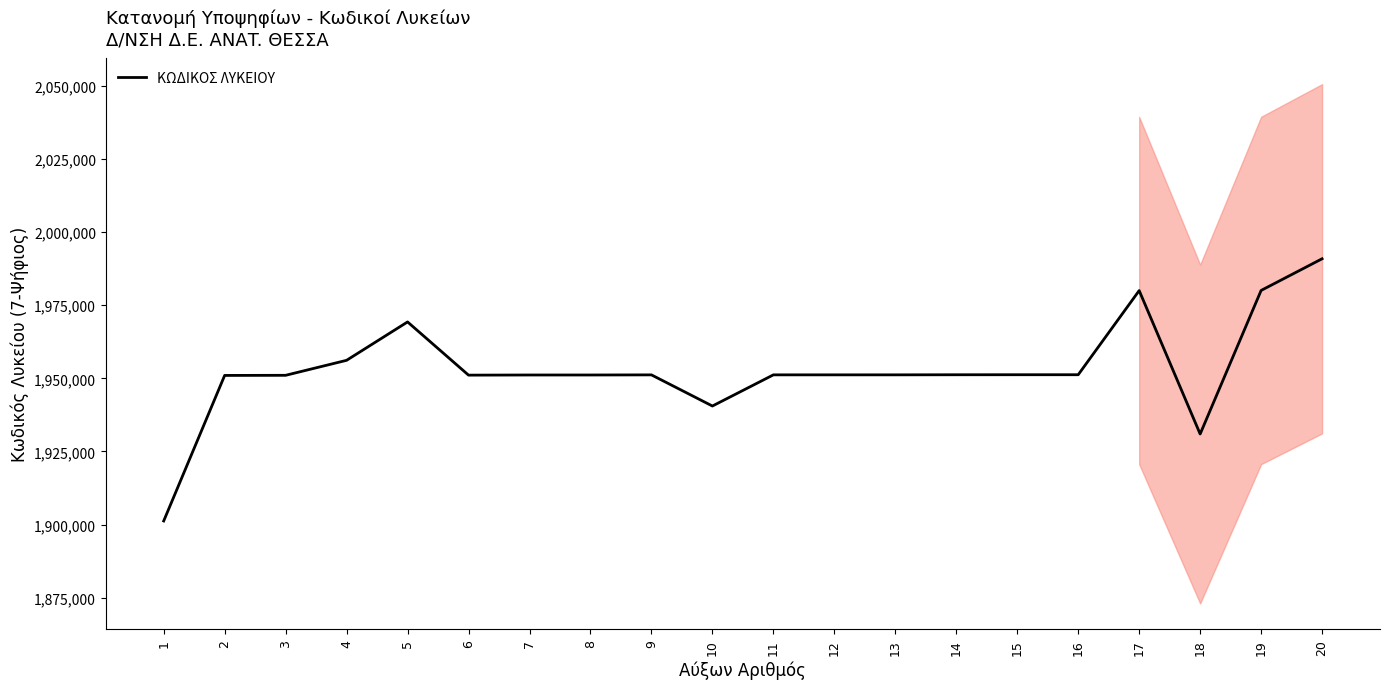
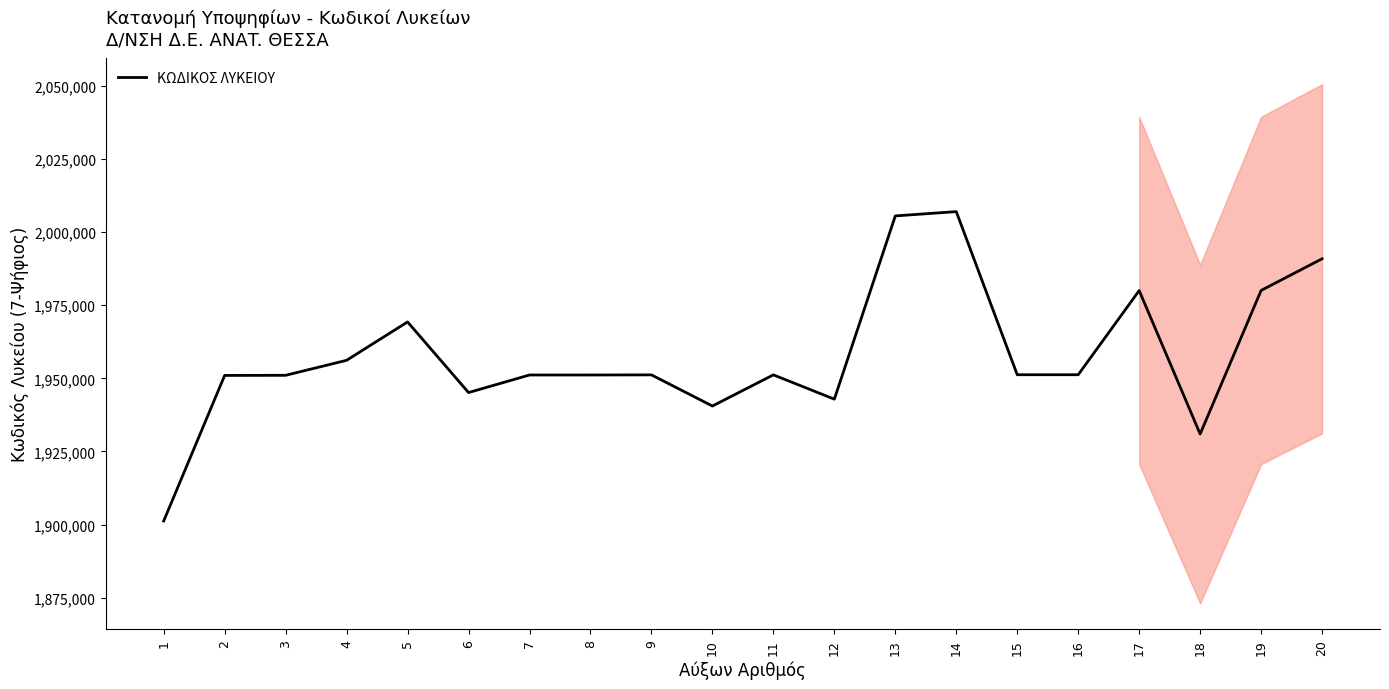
ΚΩΔΙΚΟΣ ΛΥΚΕΙΟΥ, 6: 1,951,000 -> 1,945,000
ΚΩΔΙΚΟΣ ΛΥΚΕΙΟΥ, 12: 1,951,000 -> 1,943,000
ΚΩΔΙΚΟΣ ΛΥΚΕΙΟΥ, 13: 1,951,000 -> 2,006,000
ΚΩΔΙΚΟΣ ΛΥΚΕΙΟΥ, 14: 1,951,000 -> 2,007,000
